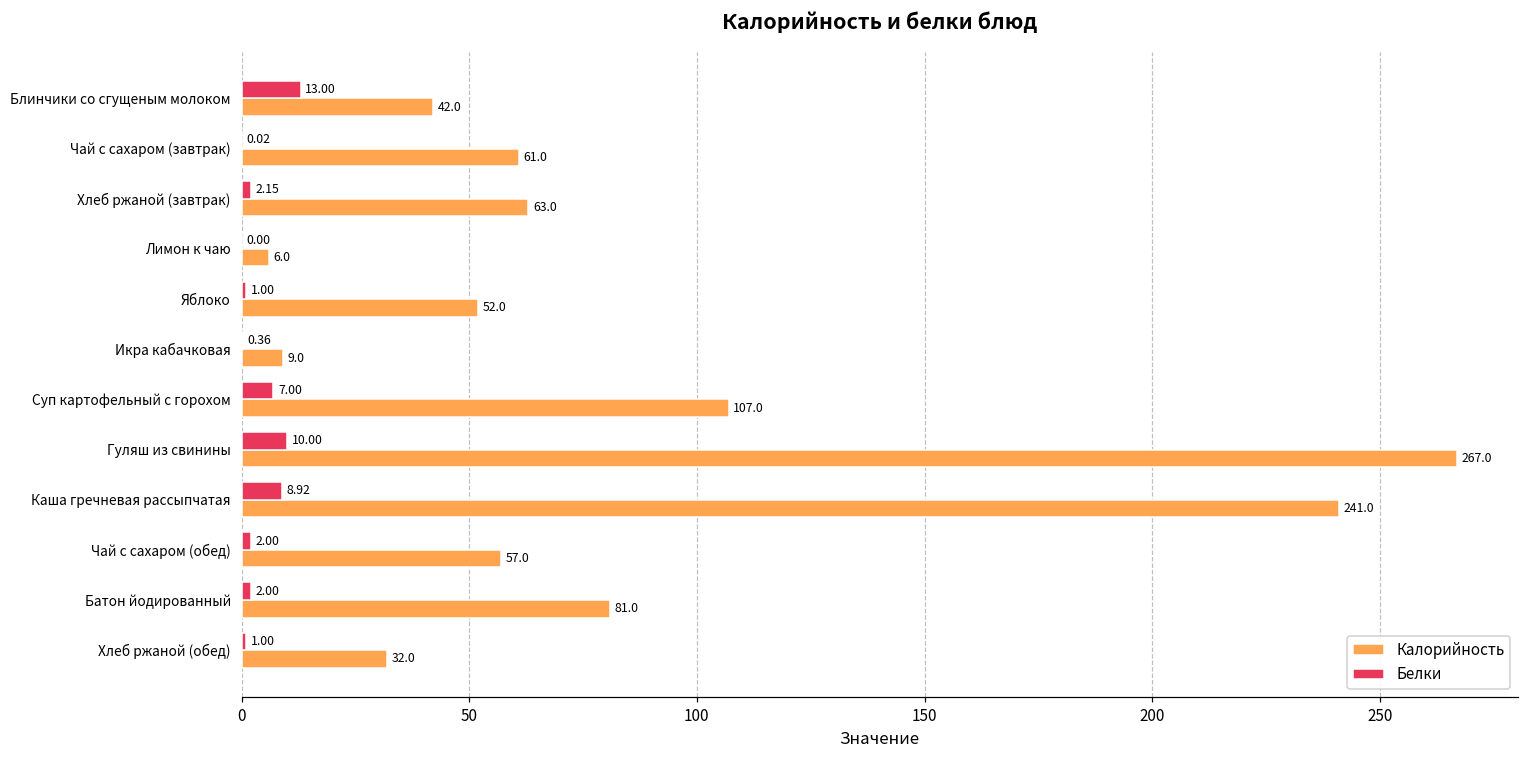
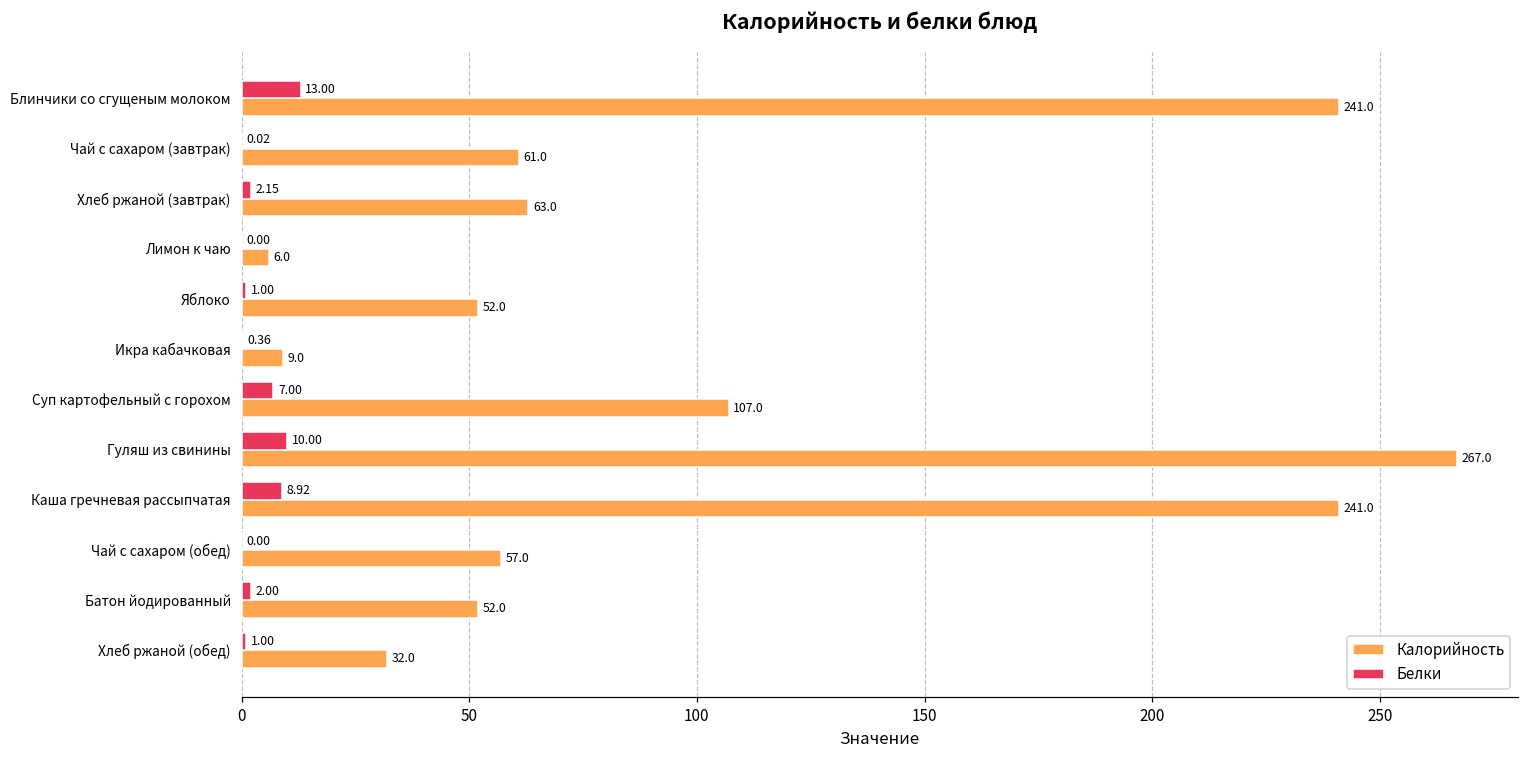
Калорийность, Блинчики со сгущеным молоком: 42.0 -> 241.0
Белки, Чай с сахаром (обед): 2.00 -> 0.00
Калорийность, Батон йодированный: 81.0 -> 52.0
